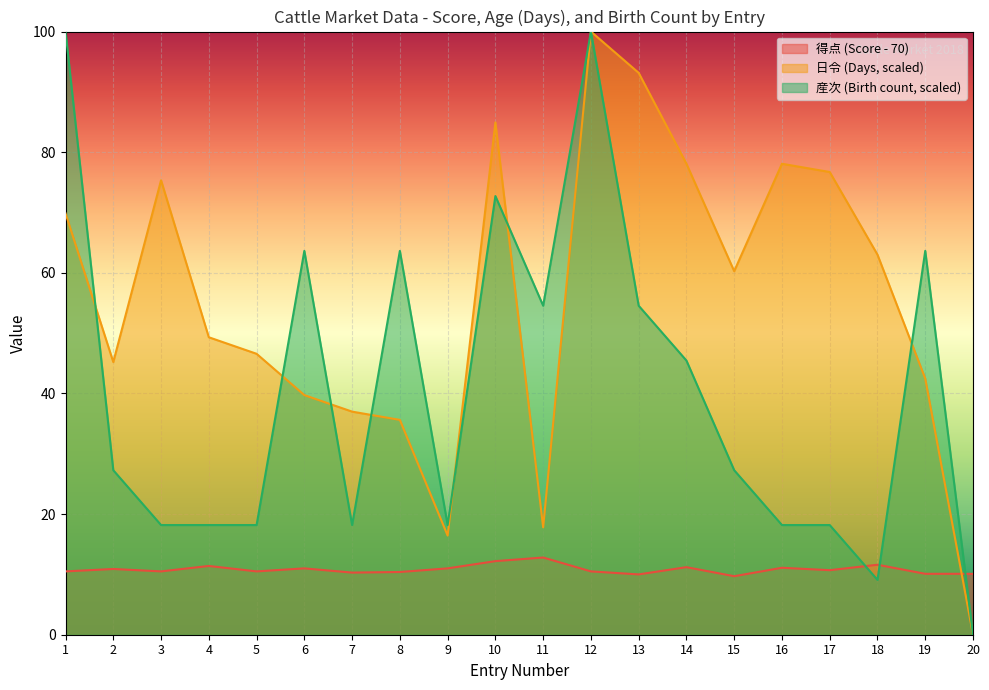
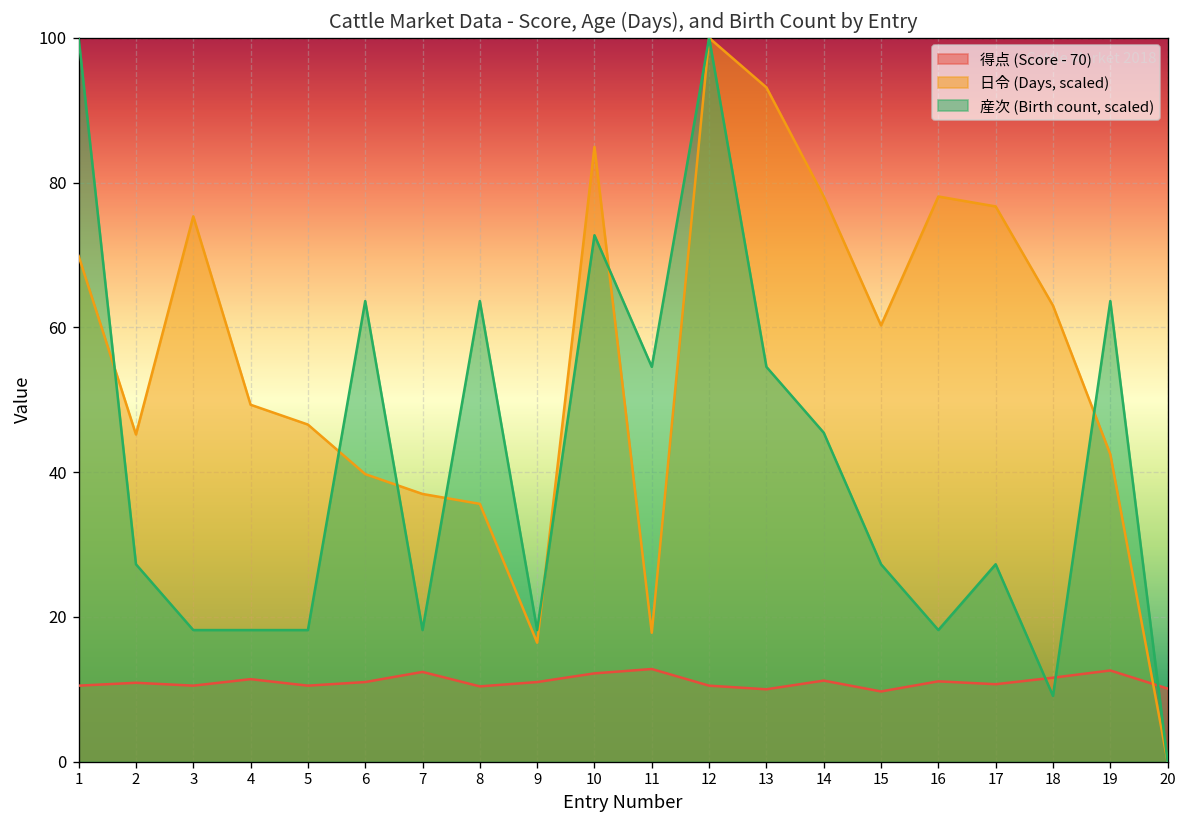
得点 (Score - 70), 7: 10 -> 12
産次 (Birth count, scaled), 17: 18 -> 27
得点 (Score - 70), 19: 10 -> 13
